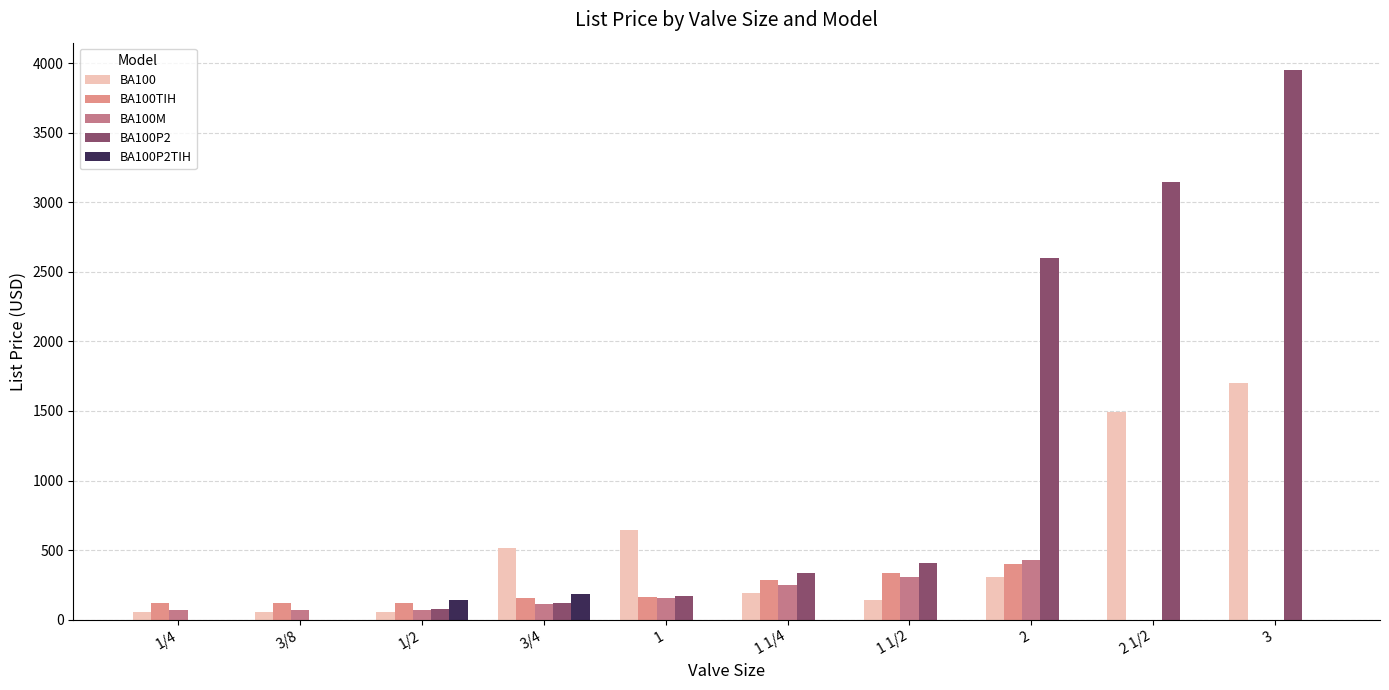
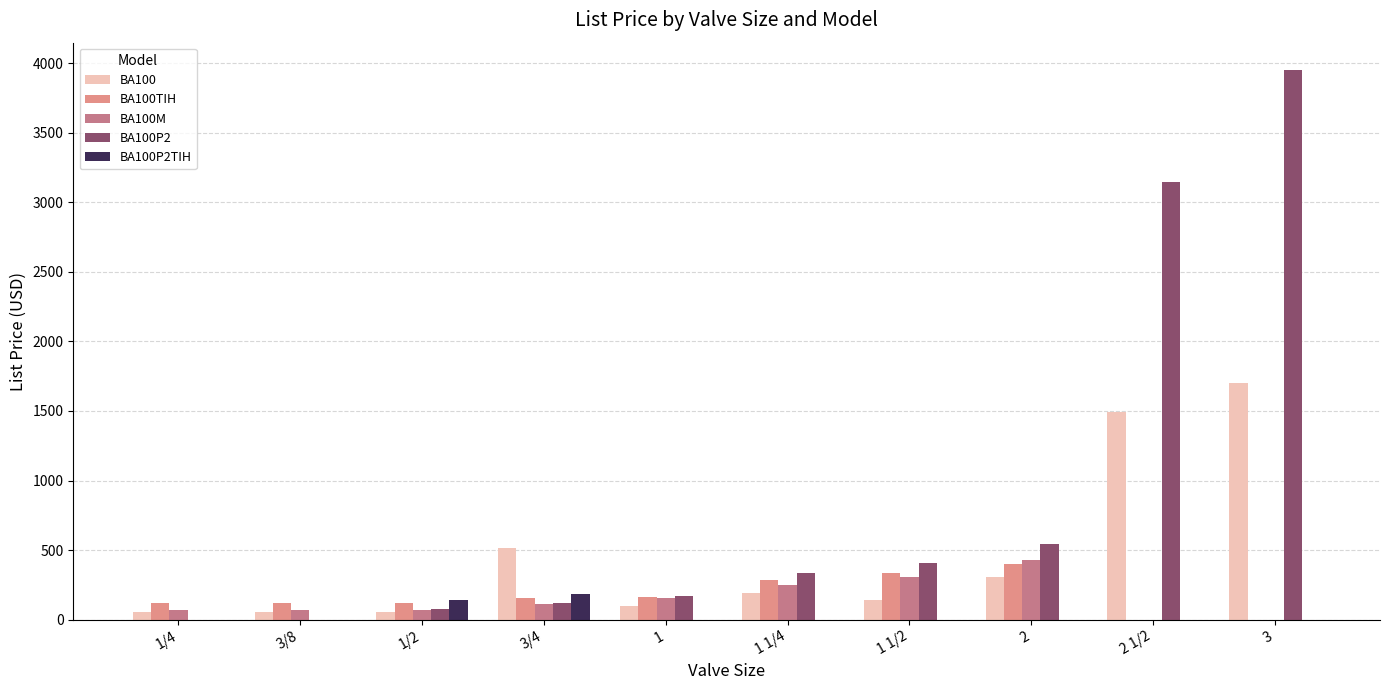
BA100, 1: 650 -> 100
BA100P2, 2: 2600 -> 550
